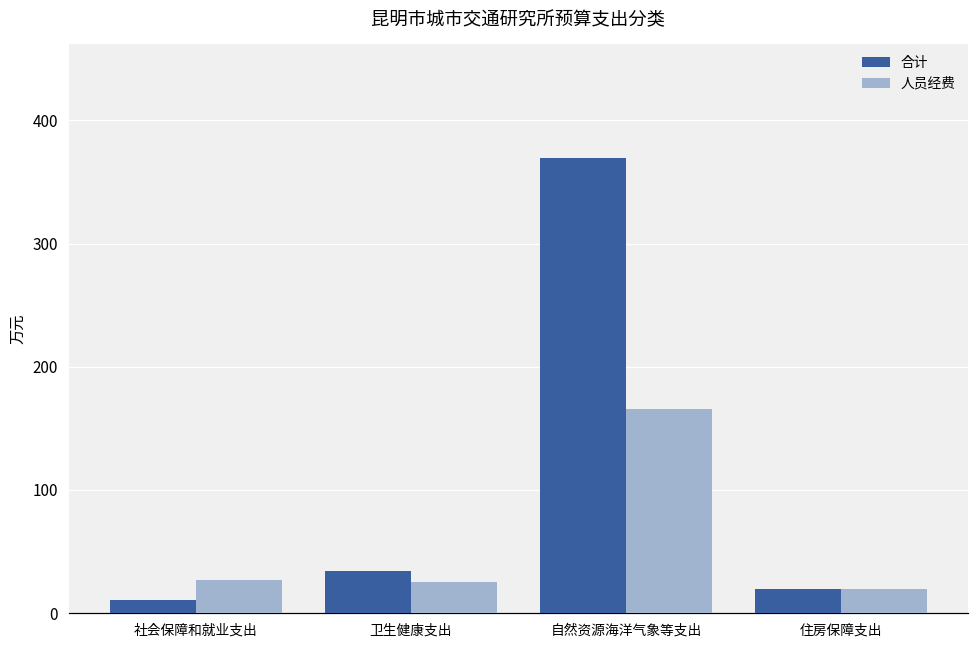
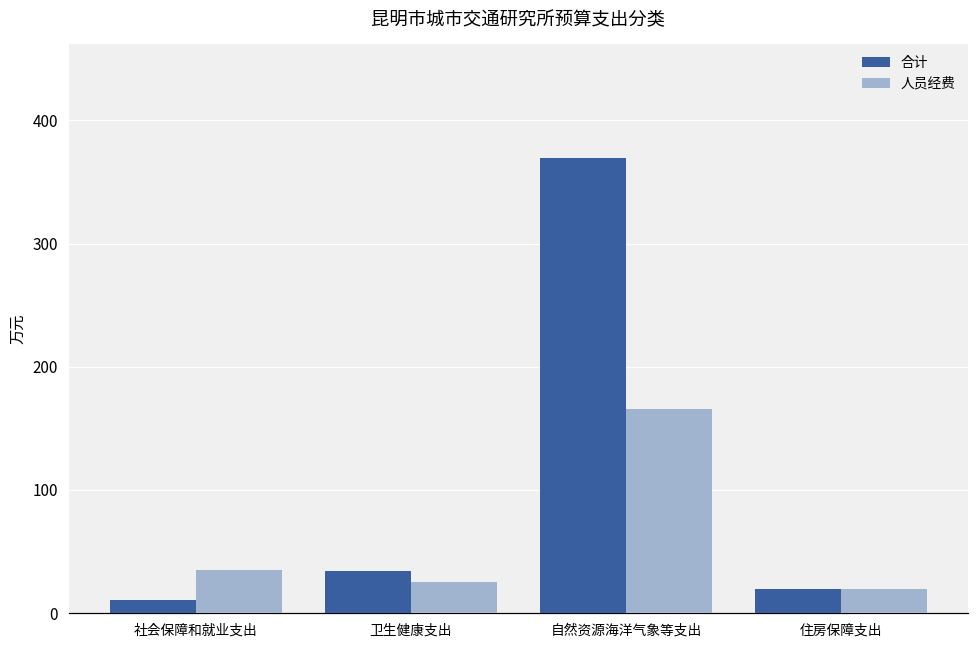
人员经费, 社会保障和就业支出: 27 -> 35
